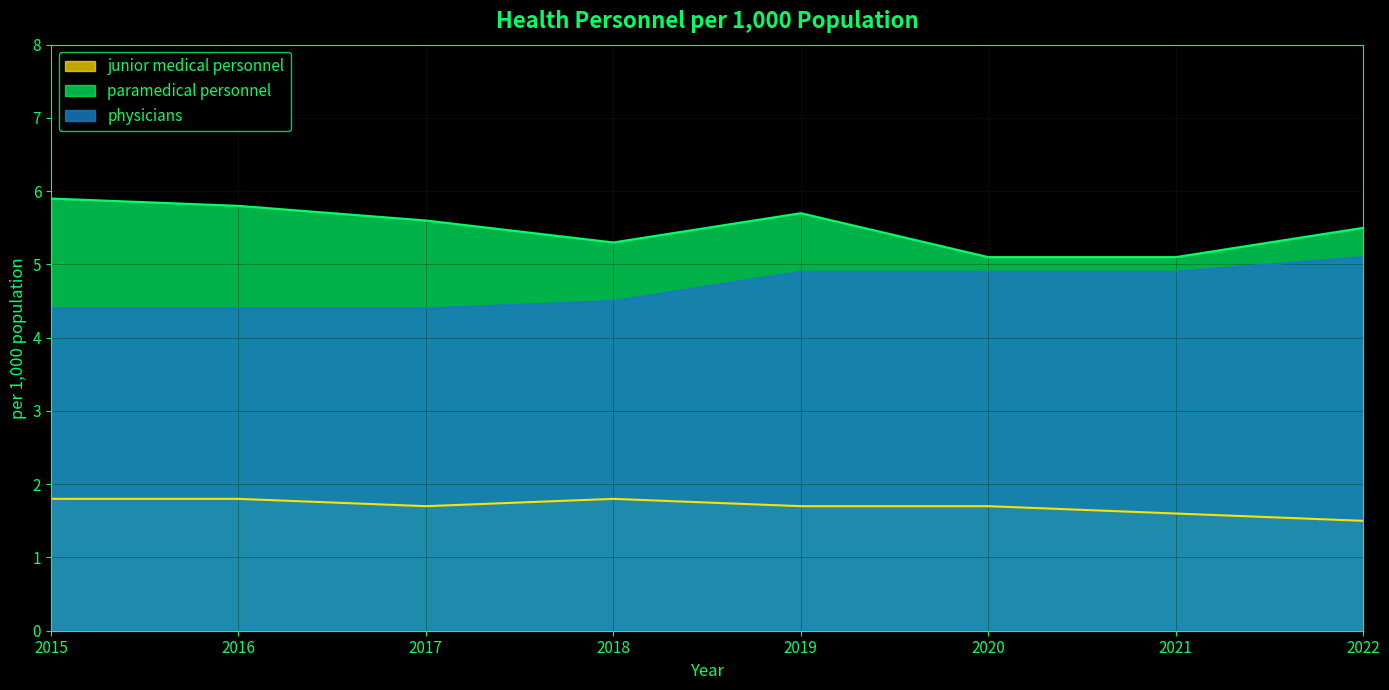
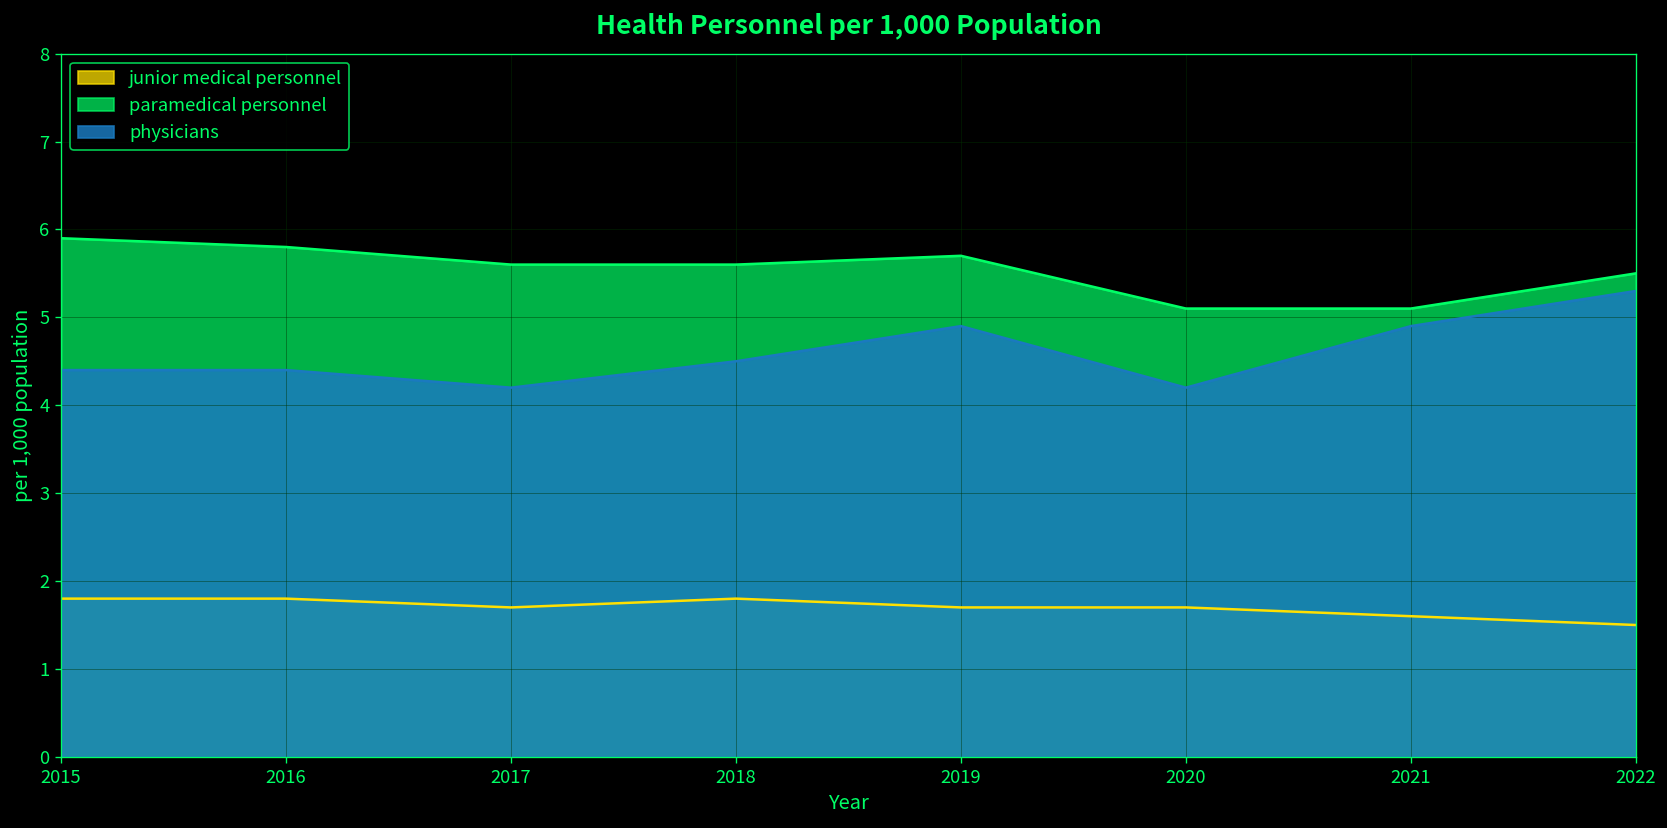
physicians, 2017: 4.4 -> 4.2
paramedical personnel, 2018: 5.3 -> 5.6
physicians, 2020: 4.9 -> 4.2
physicians, 2022: 5.1 -> 5.3
